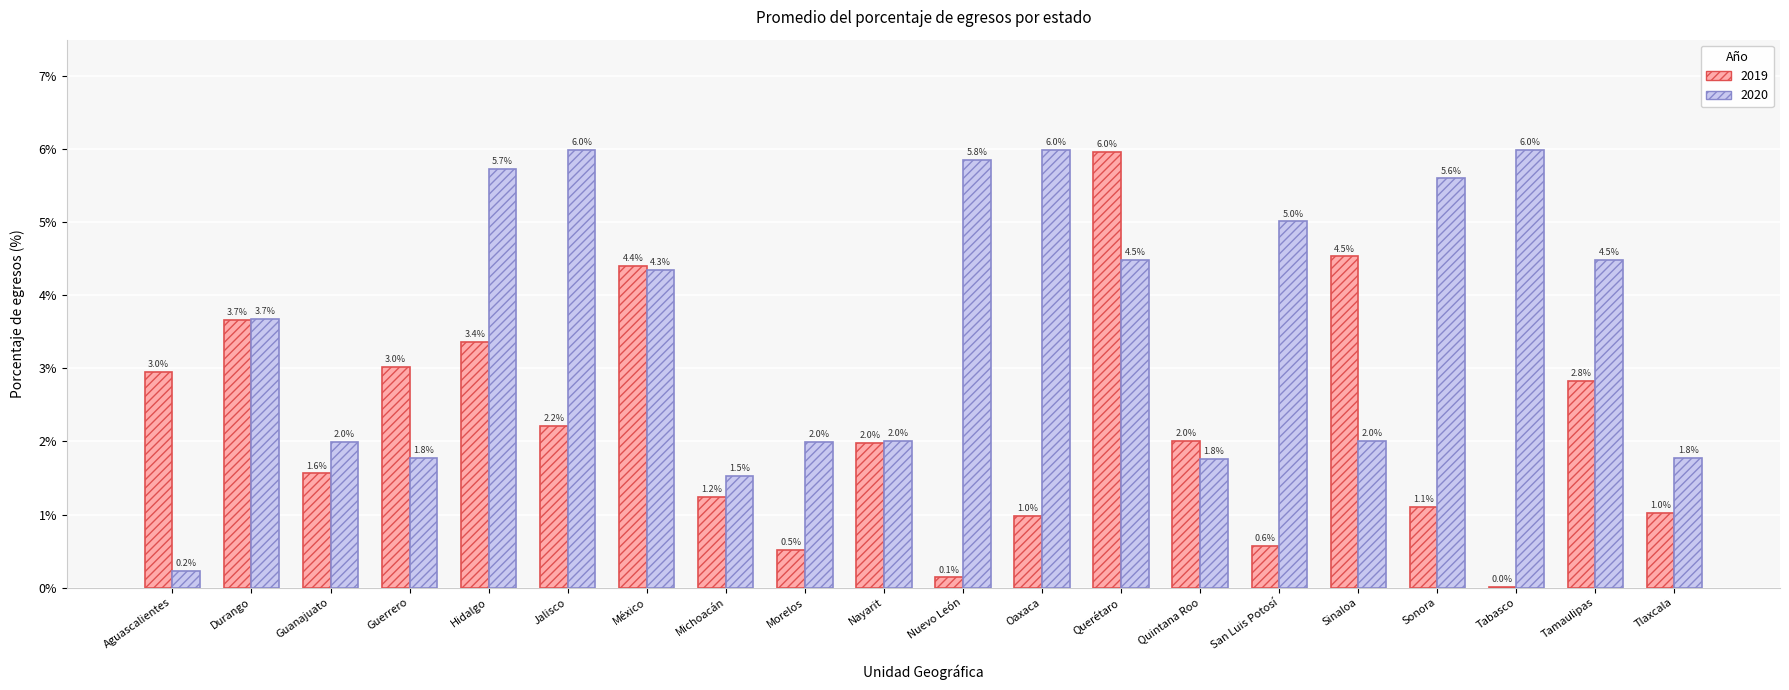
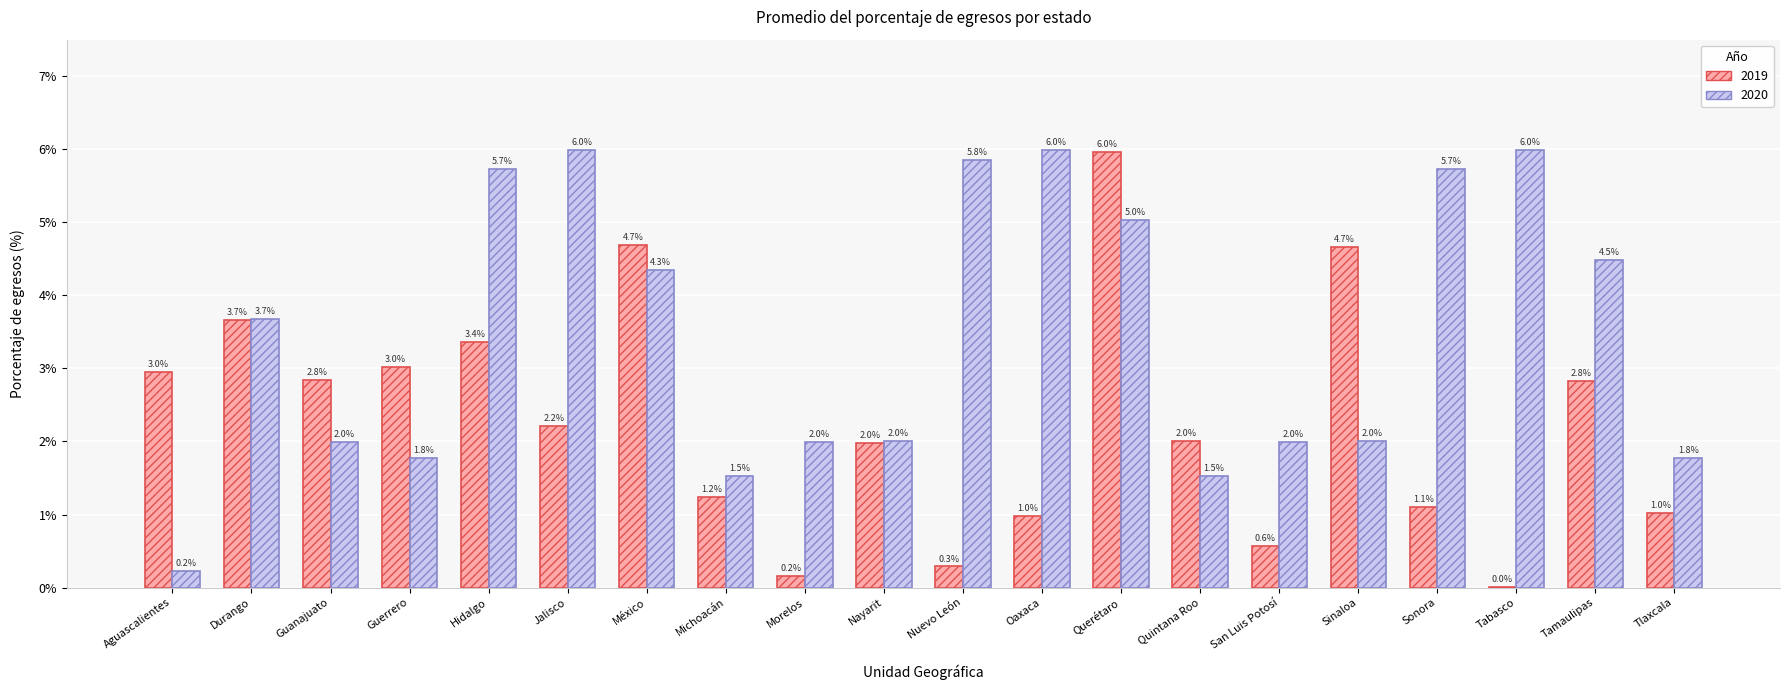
2019, Guanajuato: 1.6% -> 2.8%
2019, México: 4.4% -> 4.7%
2019, Morelos: 0.5% -> 0.2%
2019, Nuevo León: 0.1% -> 0.3%
2020, Querétaro: 4.5% -> 5.0%
2020, Quintana Roo: 1.8% -> 1.5%
2020, San Luis Potosí: 5.0% -> 2.0%
2019, Sinaloa: 4.5% -> 4.7%
2020, Sonora: 5.6% -> 5.7%
